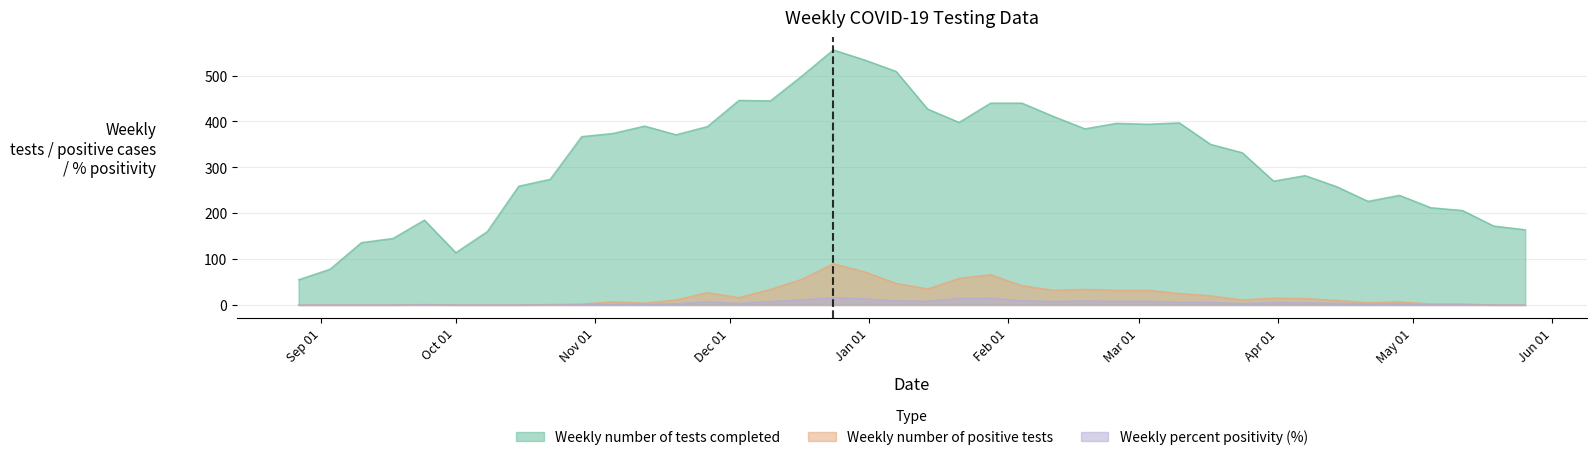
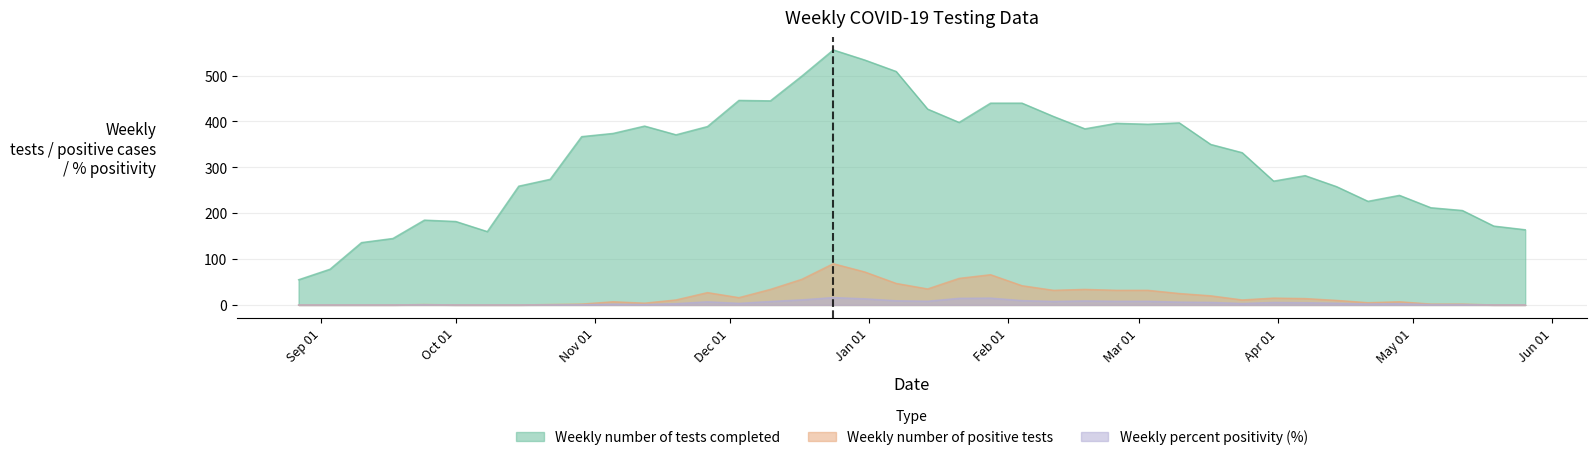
Weekly number of tests completed, Oct 01: 110 -> 180
